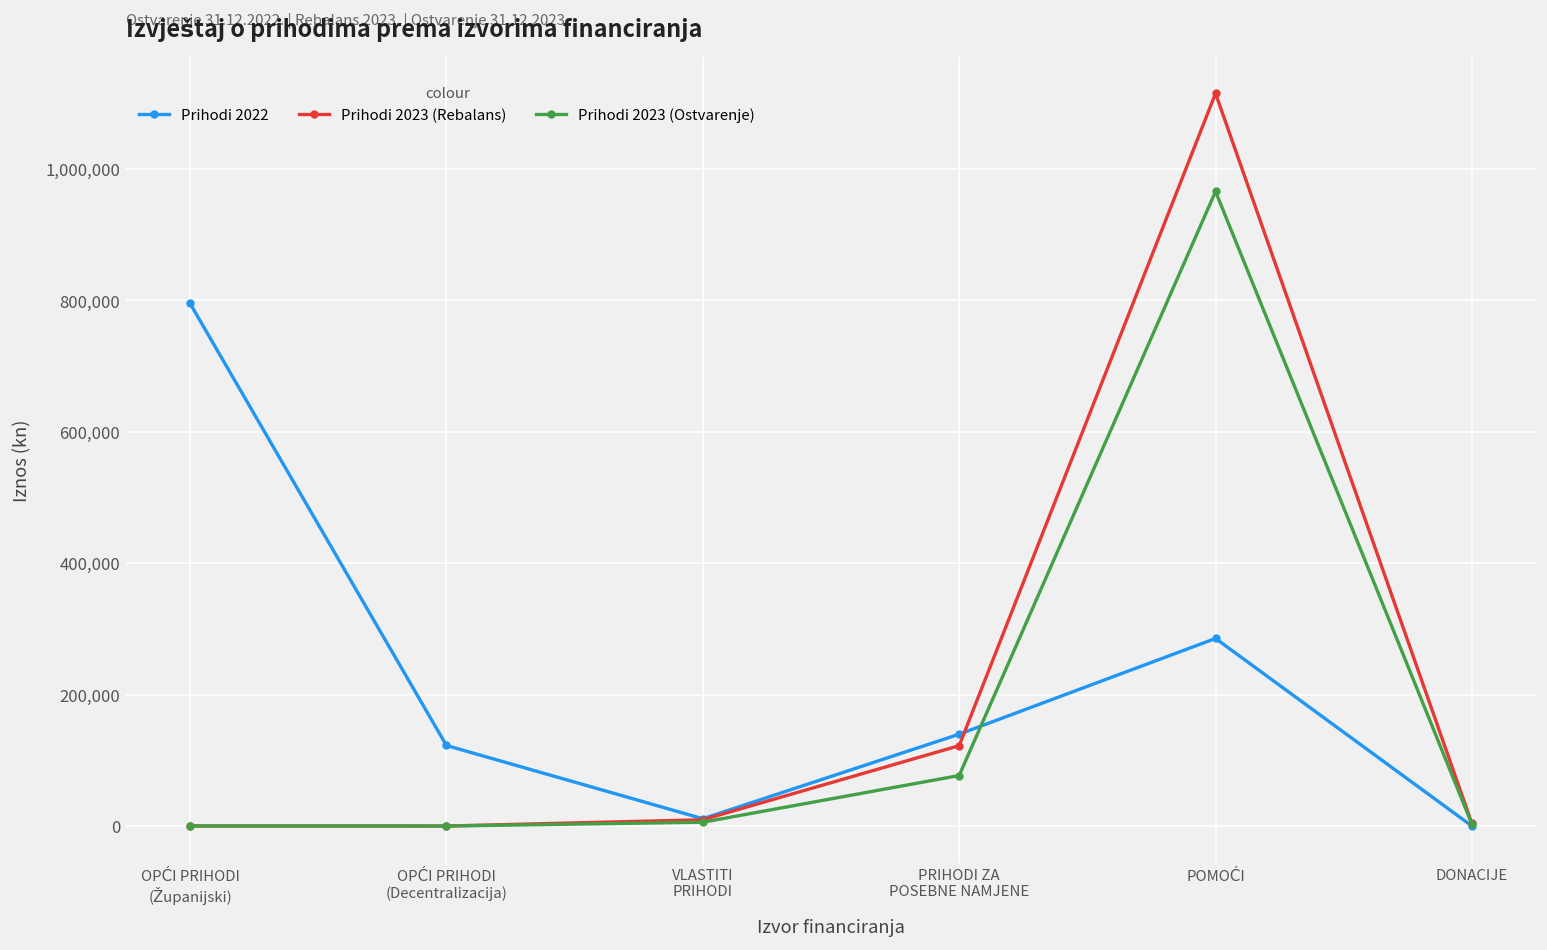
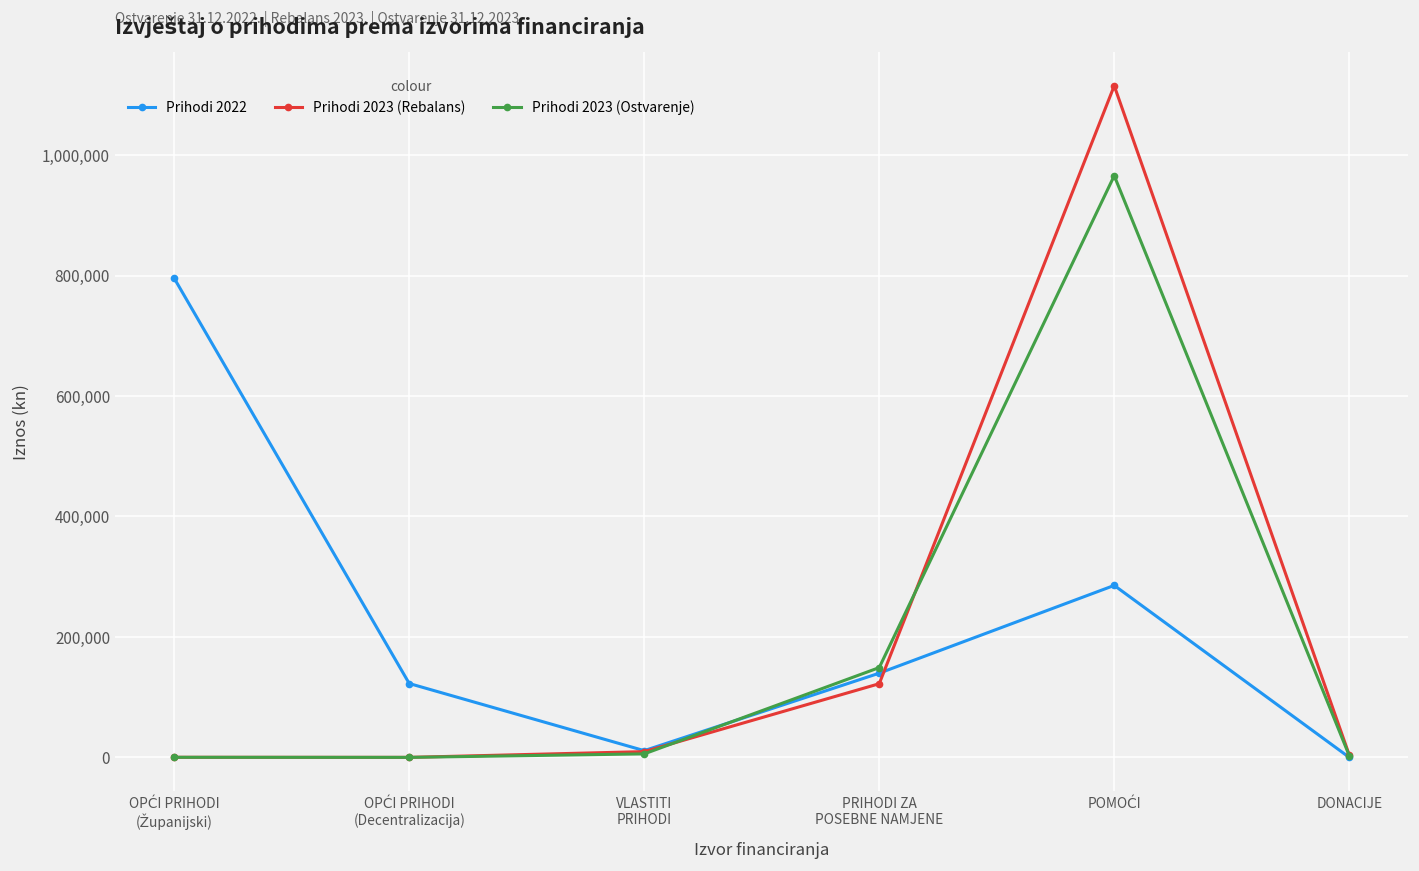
Prihodi 2023 (Ostvarenje), PRIHODI ZA POSEBNE NAMJENE: 80,000 -> 150,000
